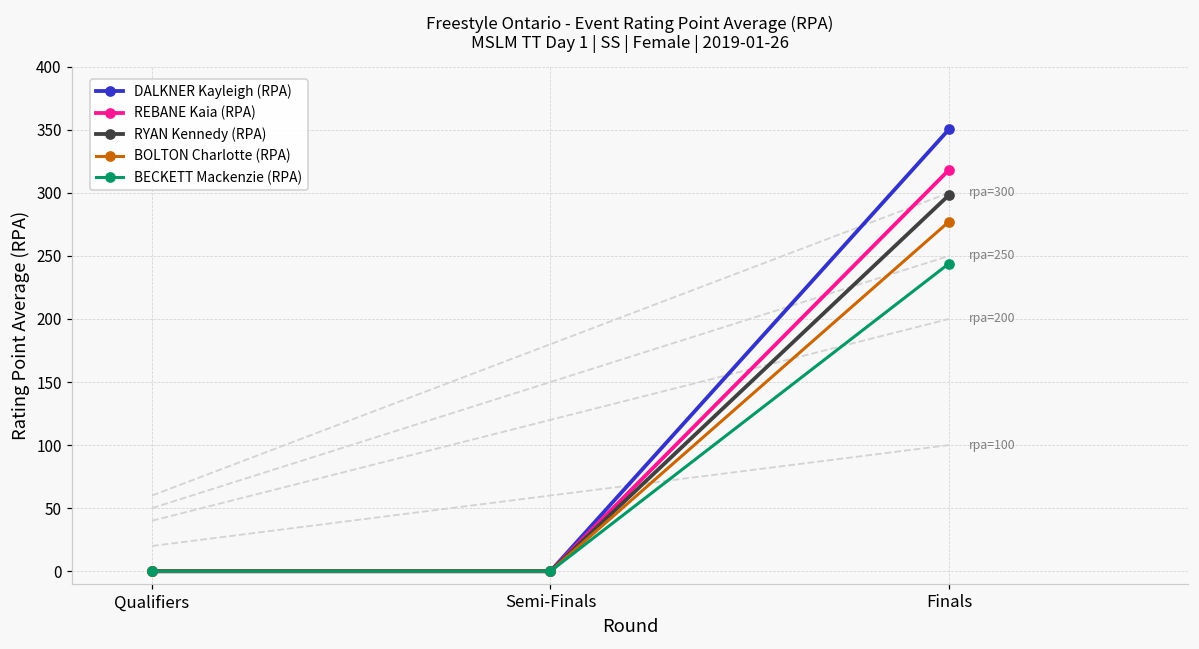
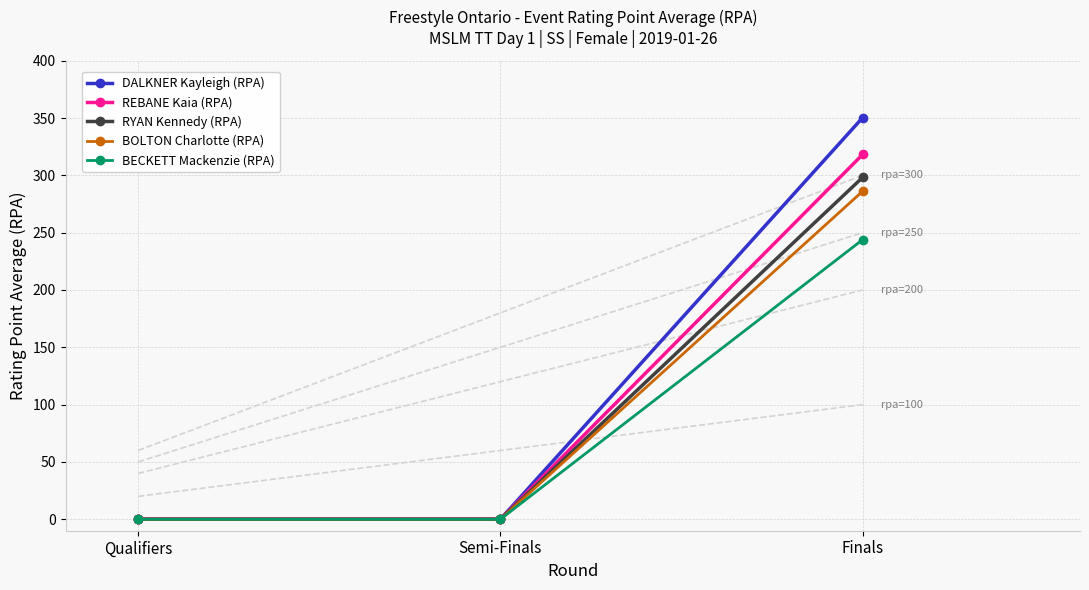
BOLTON Charlotte (RPA), Finals: 277 -> 286
